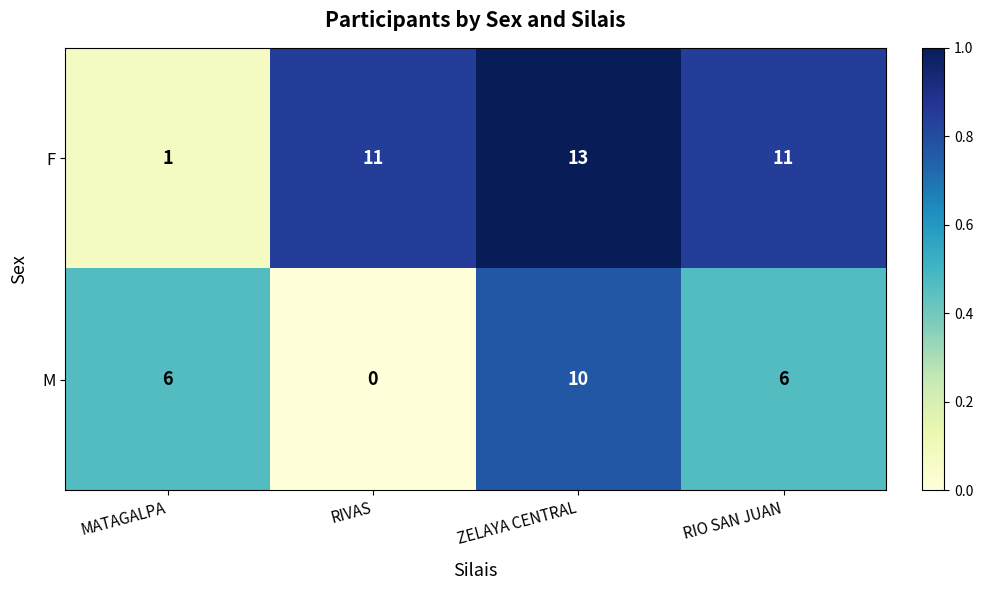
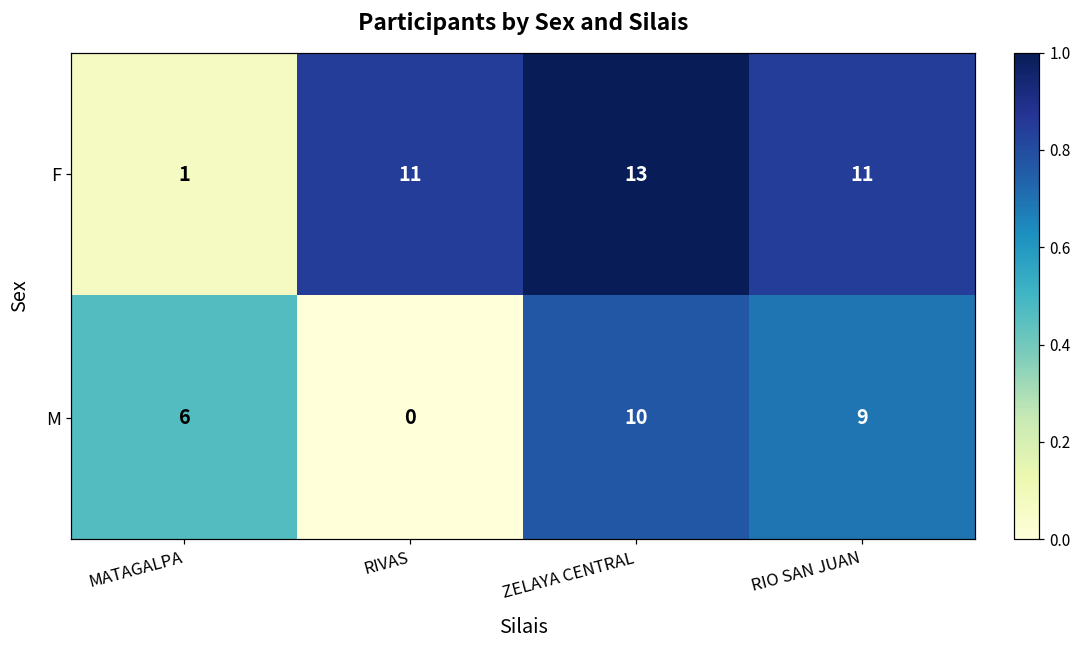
M, RIO SAN JUAN: 6 -> 9
